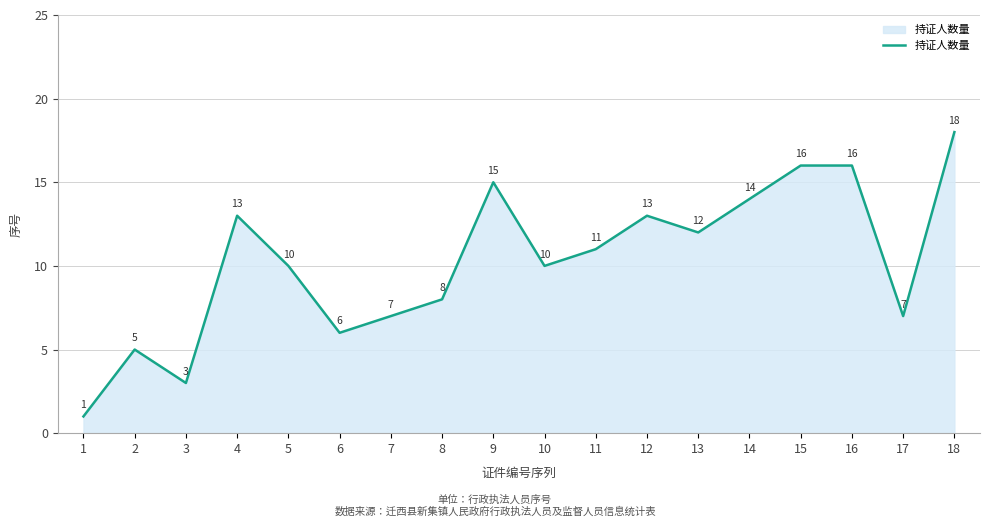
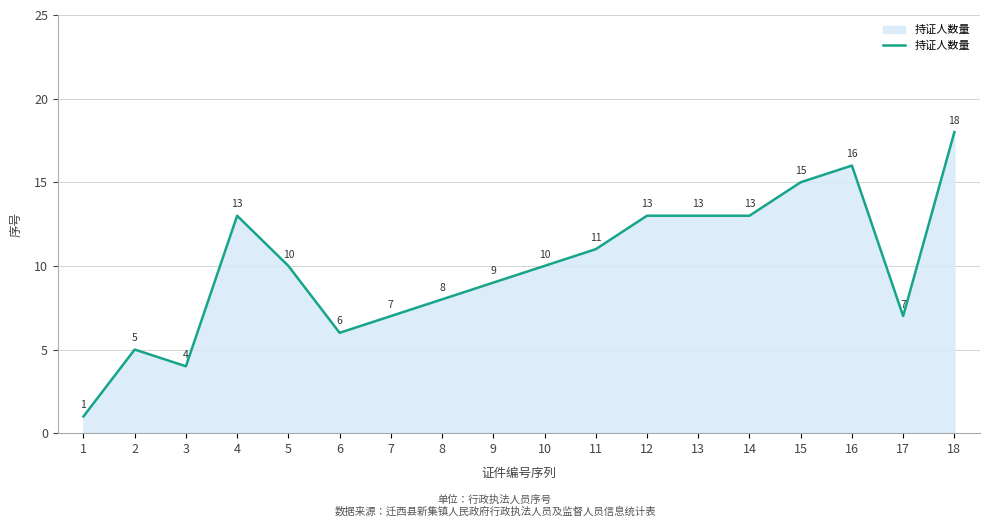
3: 3 -> 4
9: 15 -> 9
13: 12 -> 13
14: 14 -> 13
15: 16 -> 15
